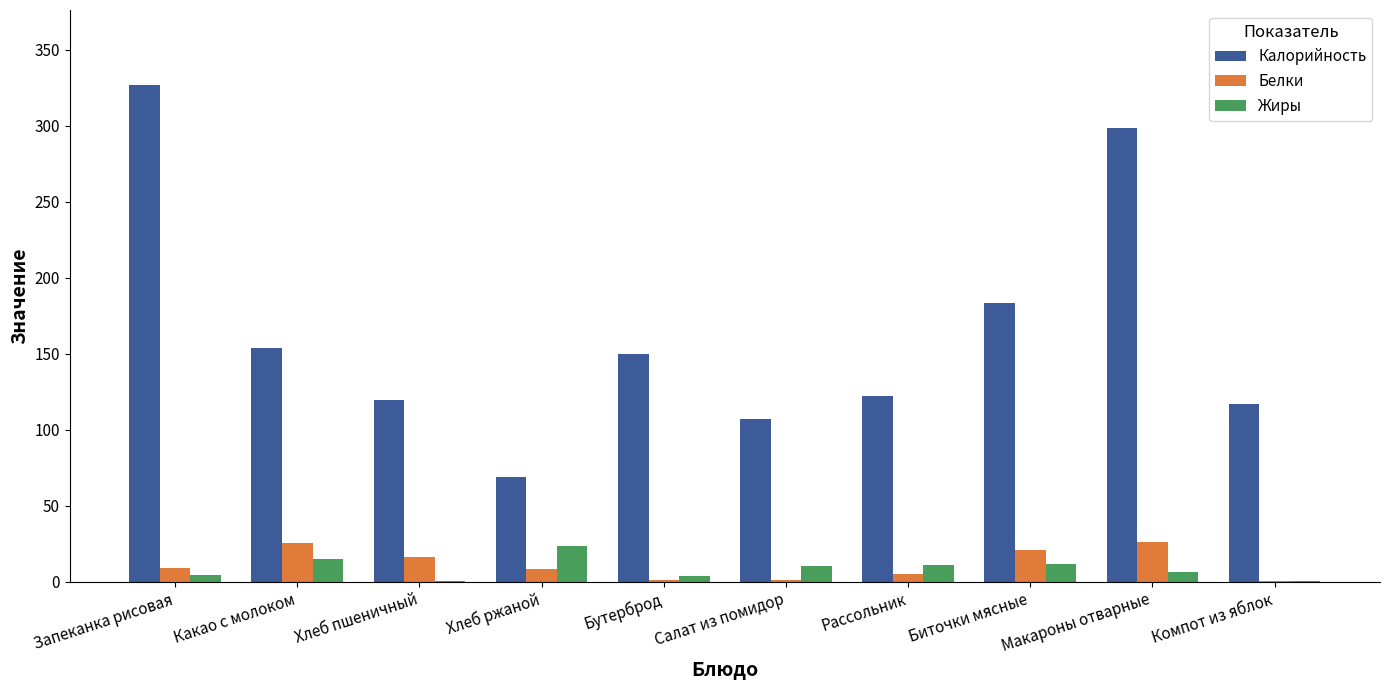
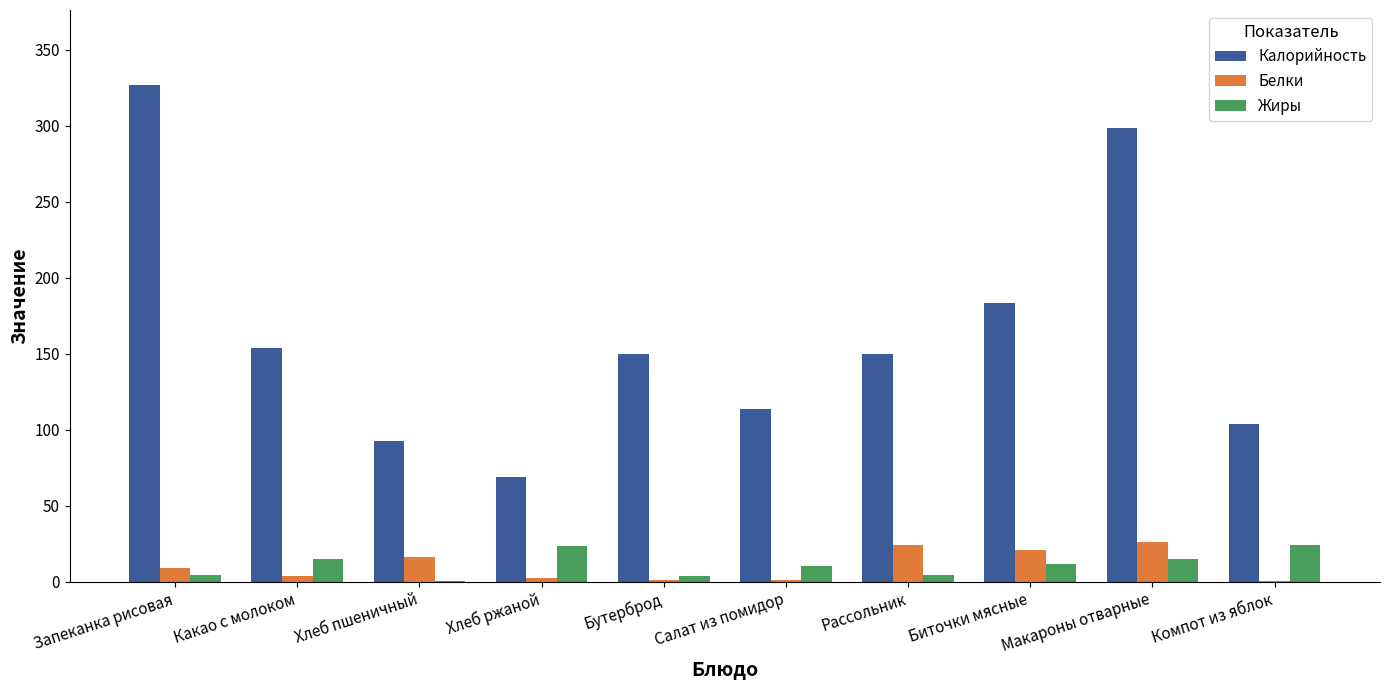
Белки, Какао с молоком: 26 -> 4
Калорийность, Хлеб пшеничный: 120 -> 93
Белки, Хлеб ржаной: 8 -> 3
Калорийность, Салат из помидор: 107 -> 114
Калорийность, Рассольник: 122 -> 150
Белки, Рассольник: 5 -> 24
Жиры, Рассольник: 11 -> 4
Жиры, Макароны отварные: 6 -> 15
Калорийность, Компот из яблок: 117 -> 104
Жиры, Компот из яблок: 0 -> 24
